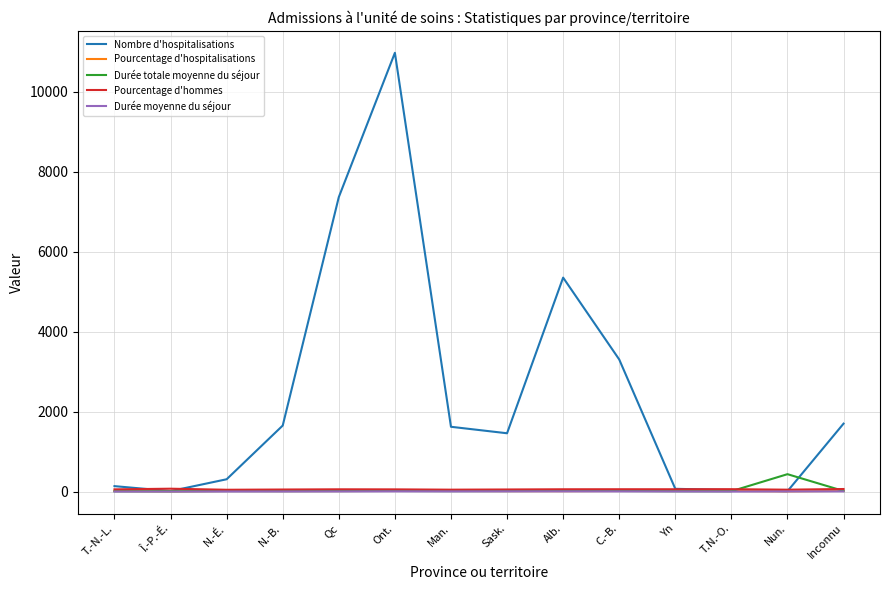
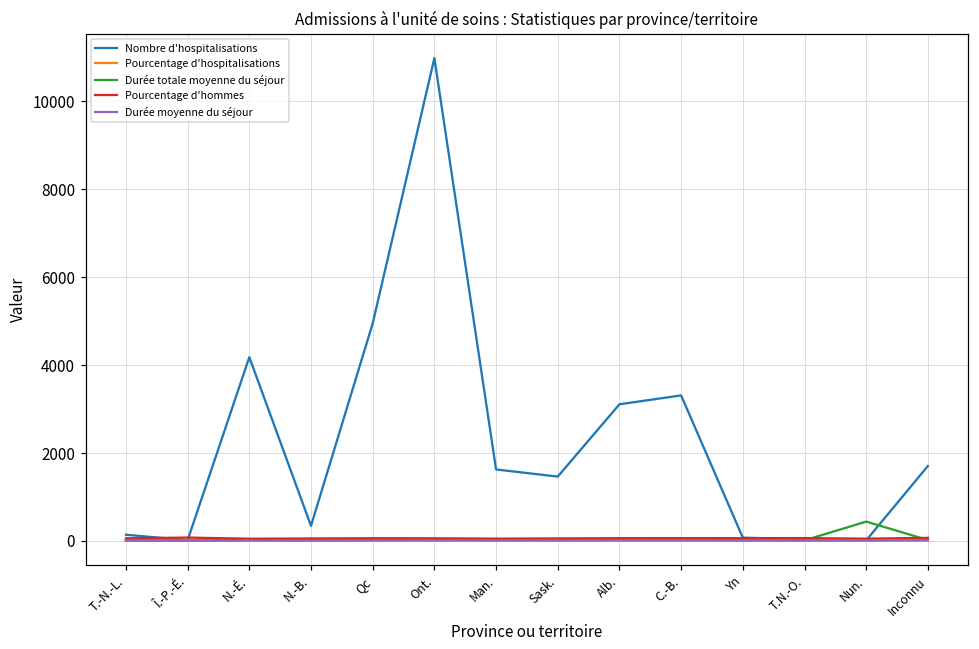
Nombre d'hospitalisations, N.-É.: 300 -> 4200
Nombre d'hospitalisations, N.-B.: 1700 -> 300
Nombre d'hospitalisations, Qc: 7400 -> 4900
Nombre d'hospitalisations, Alb.: 5400 -> 3100
